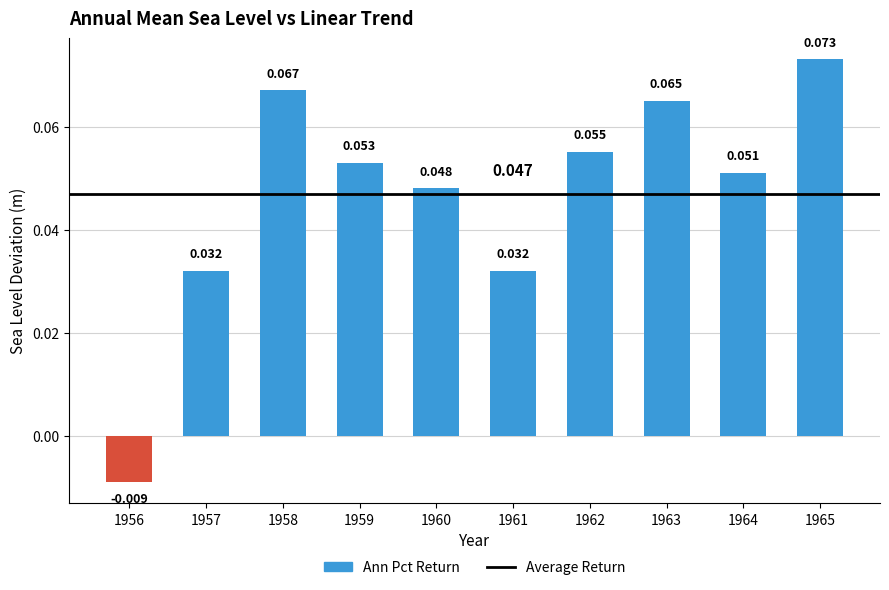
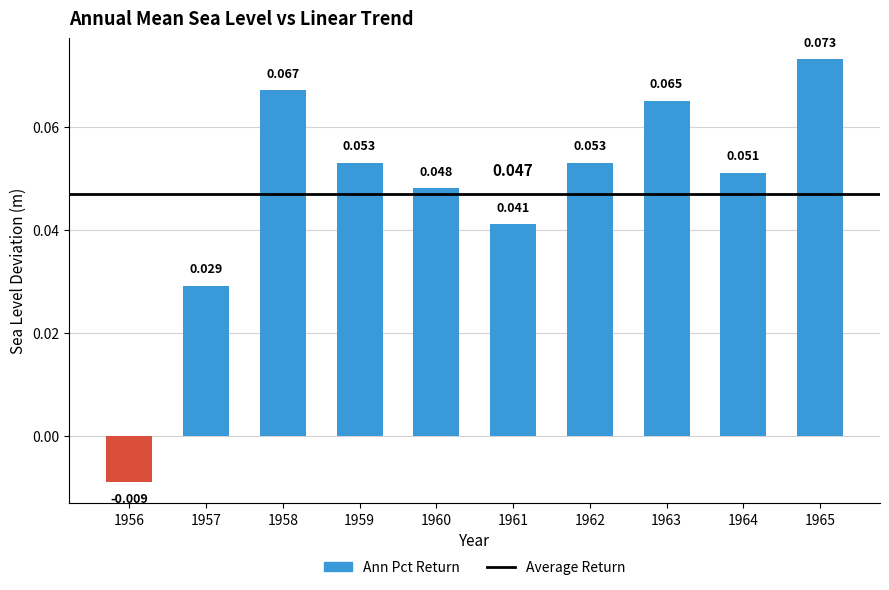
1957: 0.032 -> 0.029
1961: 0.032 -> 0.041
1962: 0.055 -> 0.053
